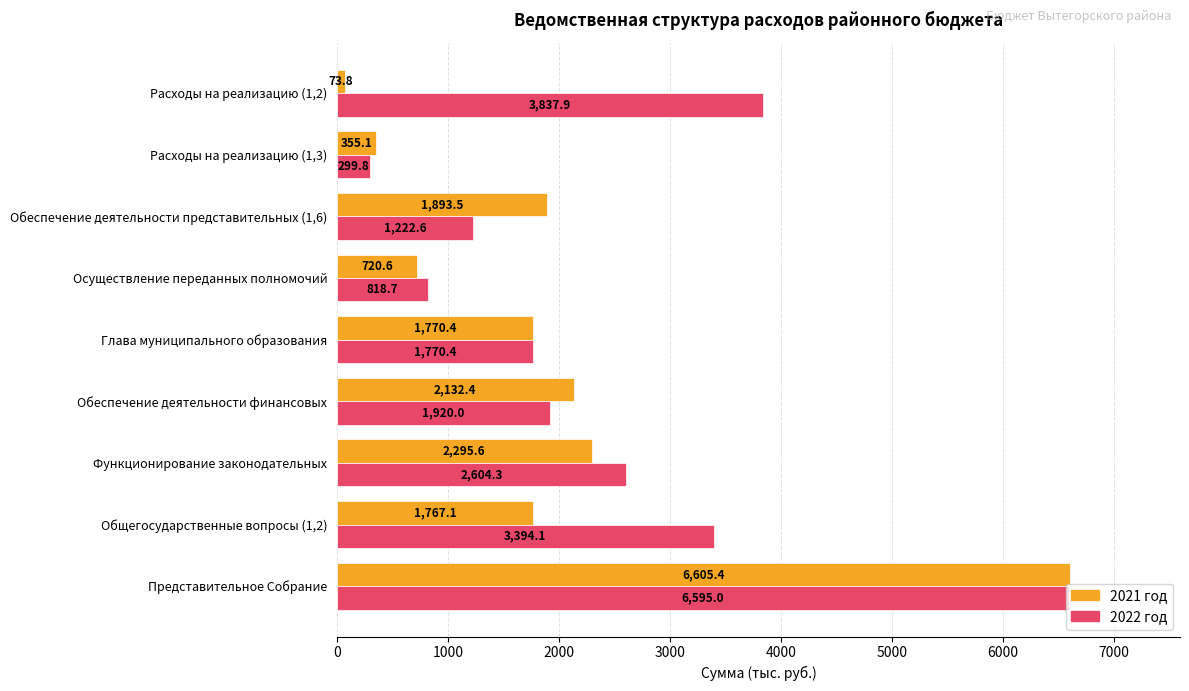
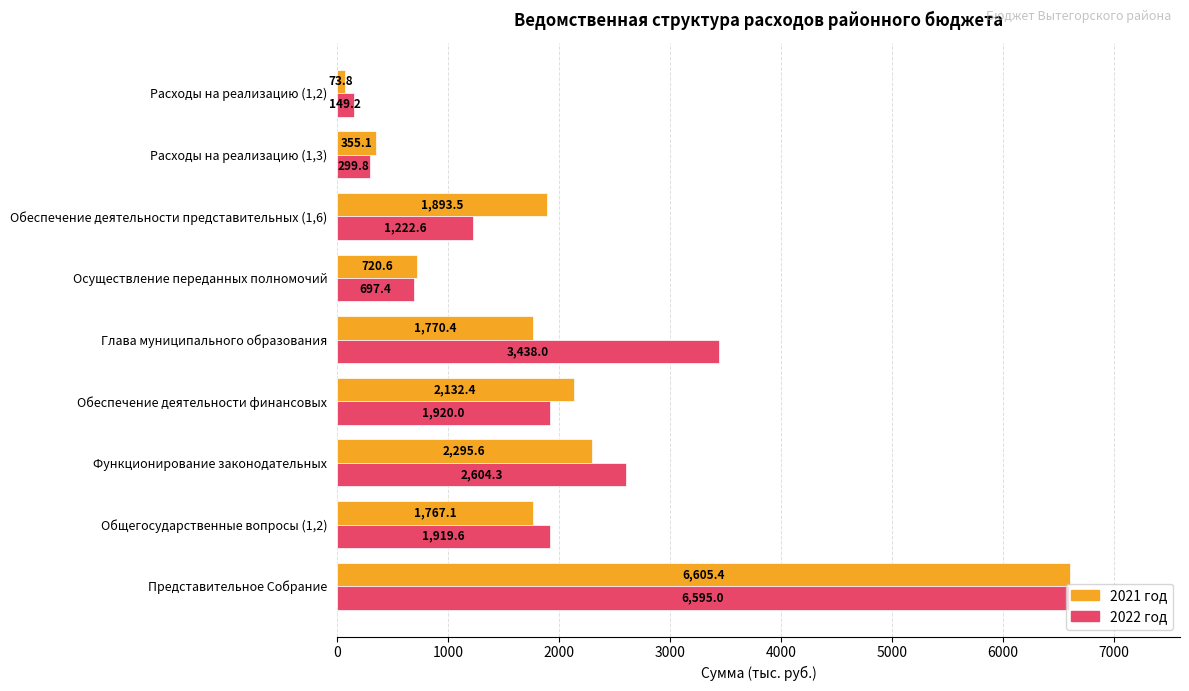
2022 год, Расходы на реализацию (1,2): 3,837.9 -> 149.2
2022 год, Осуществление переданных полномочий: 818.7 -> 697.4
2022 год, Глава муниципального образования: 1,770.4 -> 3,438.0
2022 год, Общегосударственные вопросы (1,2): 3,394.1 -> 1,919.6
